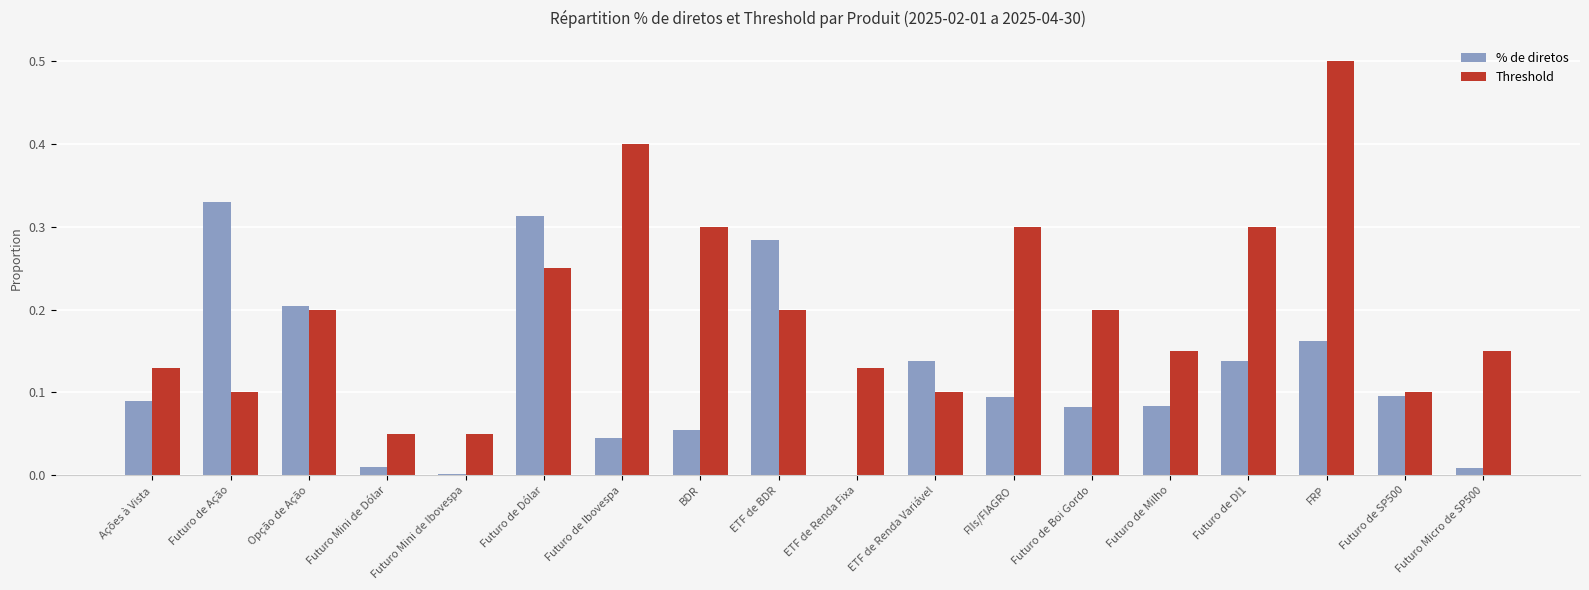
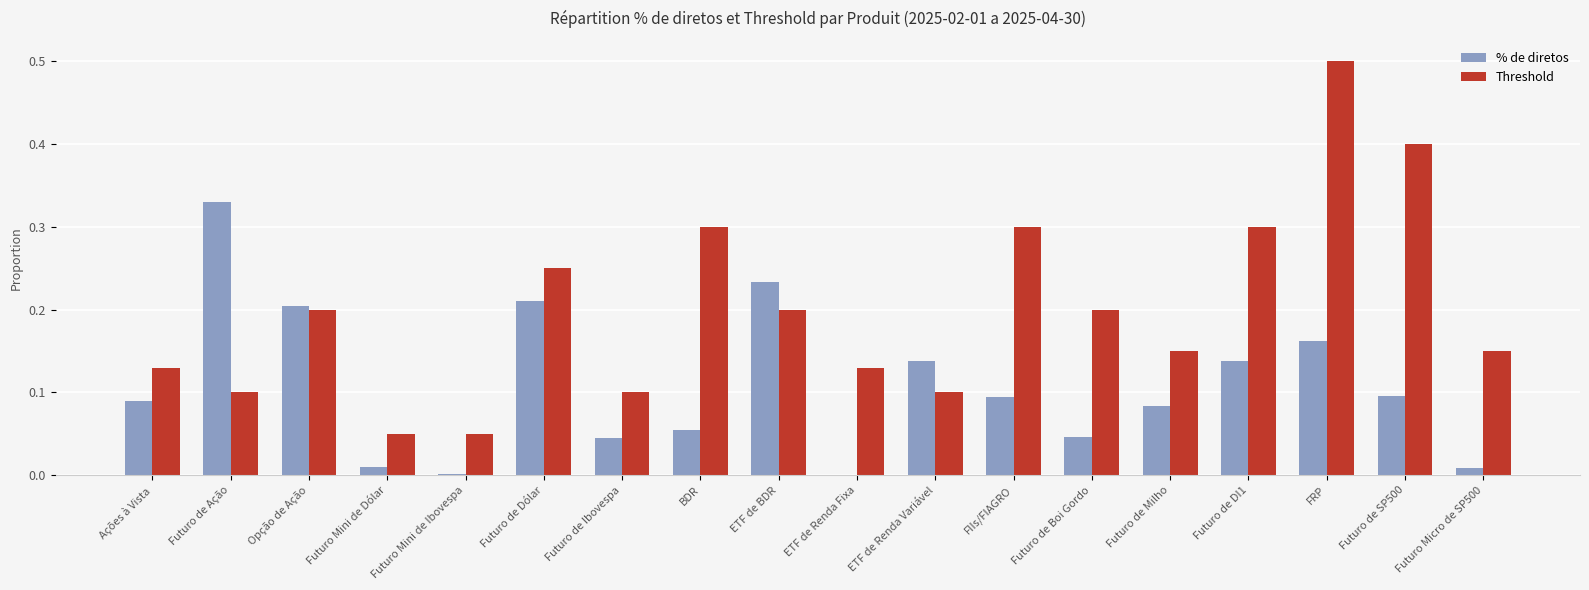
% de diretos, Futuro de Dólar: 0.31 -> 0.21
Threshold, Futuro de Ibovespa: 0.4 -> 0.1
% de diretos, ETF de BDR: 0.28 -> 0.23
% de diretos, Futuro de Boi Gordo: 0.08 -> 0.05
Threshold, Futuro de SP500: 0.1 -> 0.4
